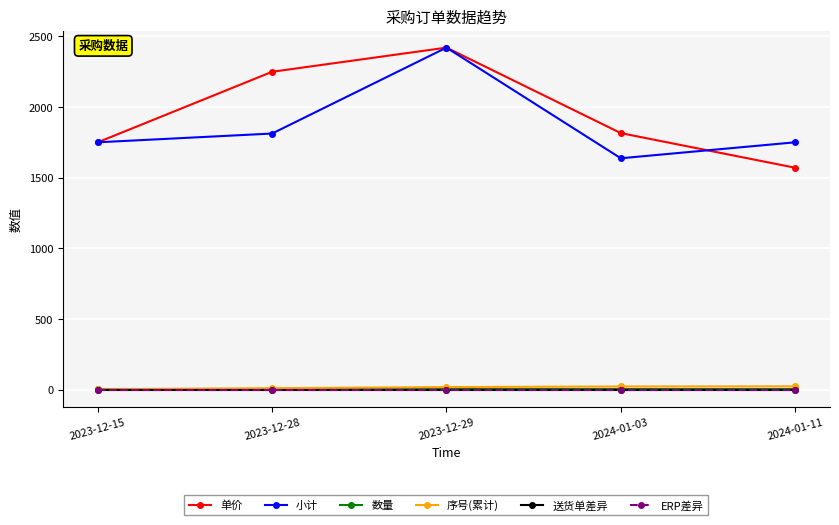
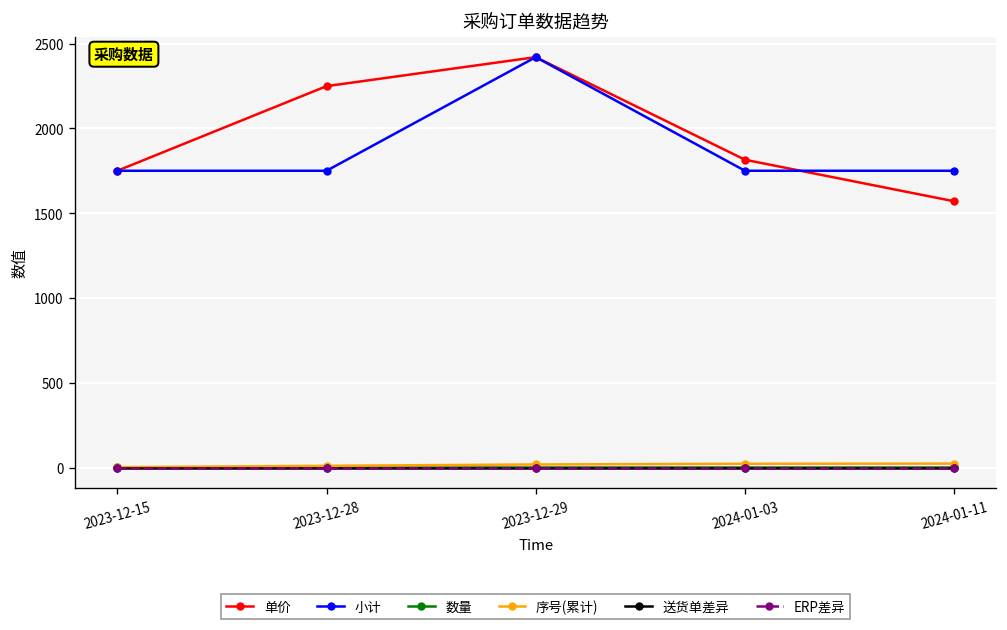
小计, 2023-12-28: 1810 -> 1750
小计, 2024-01-03: 1640 -> 1750
